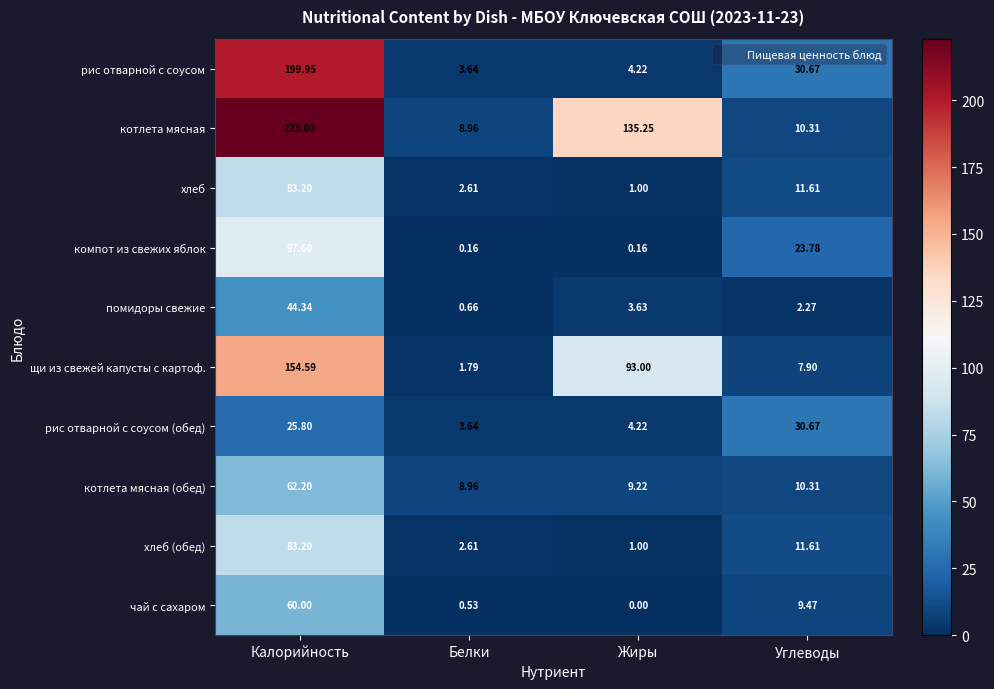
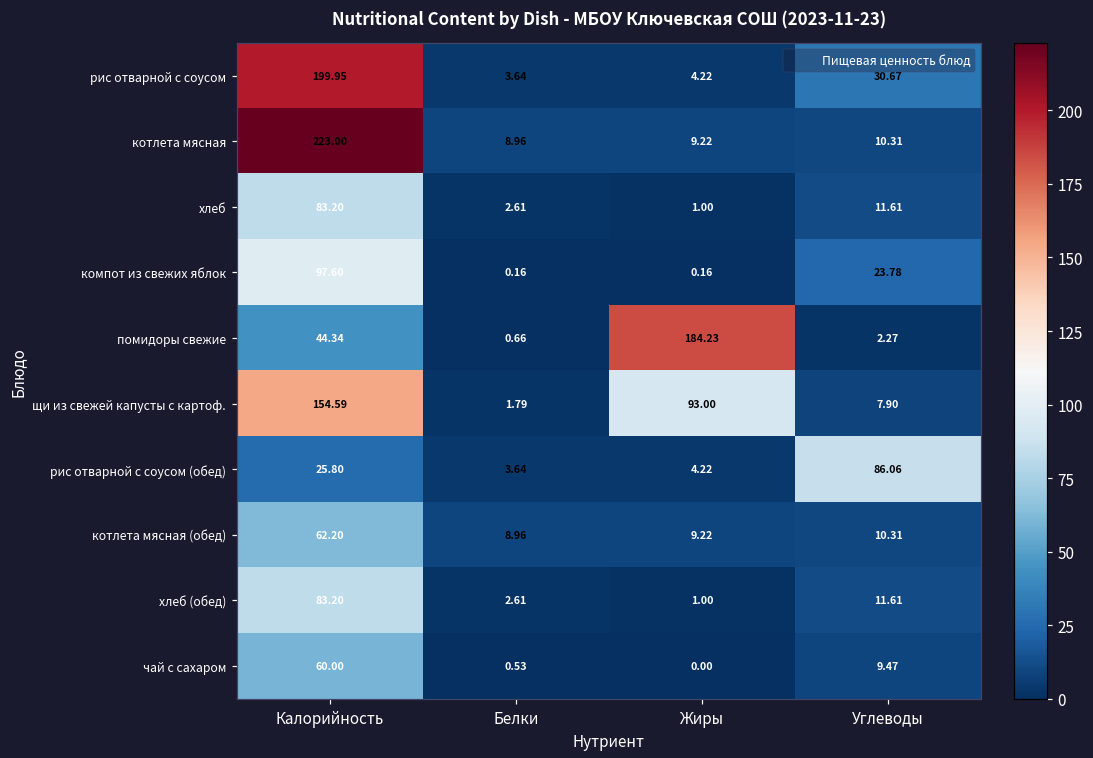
котлета мясная, Жиры: 135.25 -> 9.22
помидоры свежие, Жиры: 3.63 -> 184.23
рис отварной с соусом (обед), Углеводы: 30.67 -> 86.06
